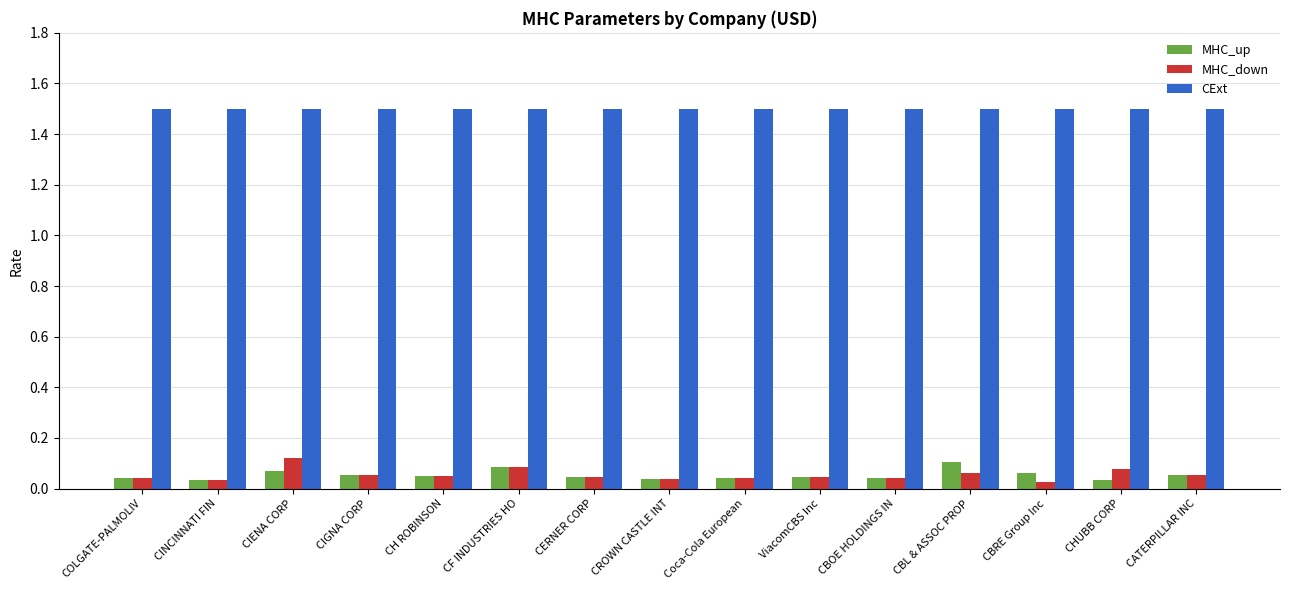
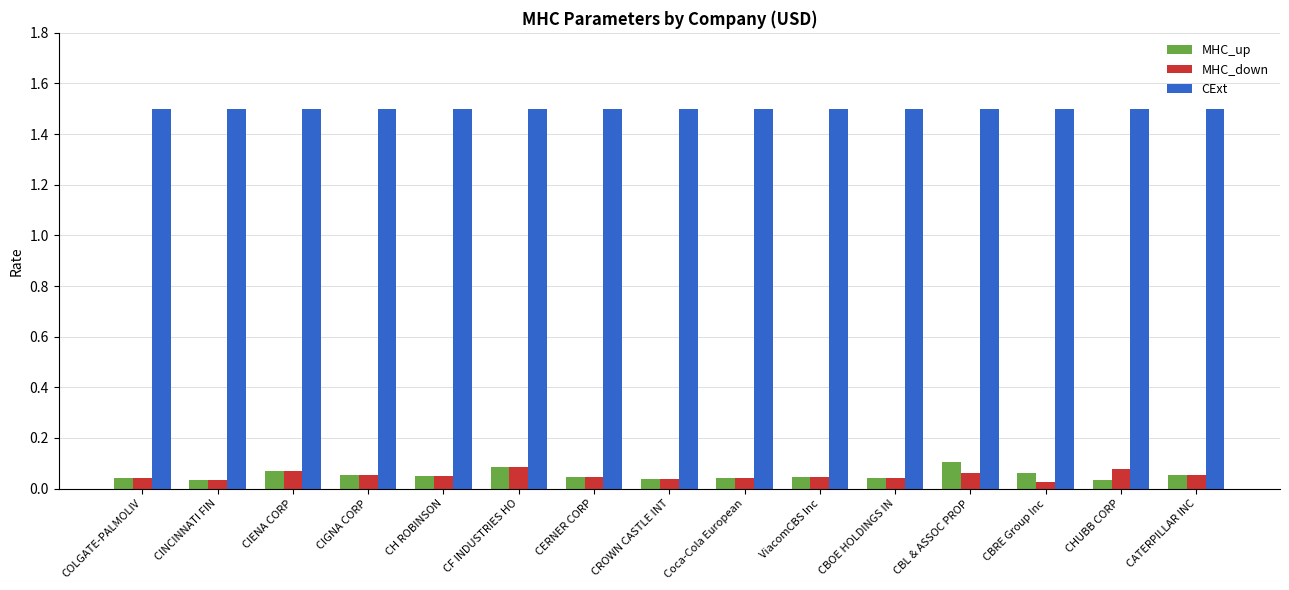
MHC_down, CIENA CORP: 0.12 -> 0.07
